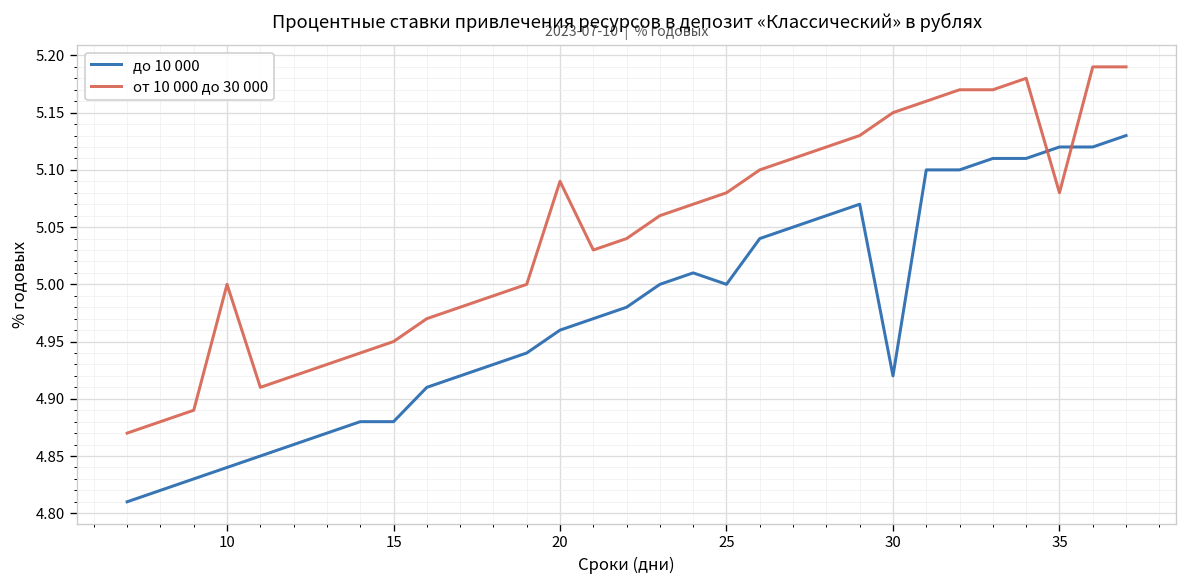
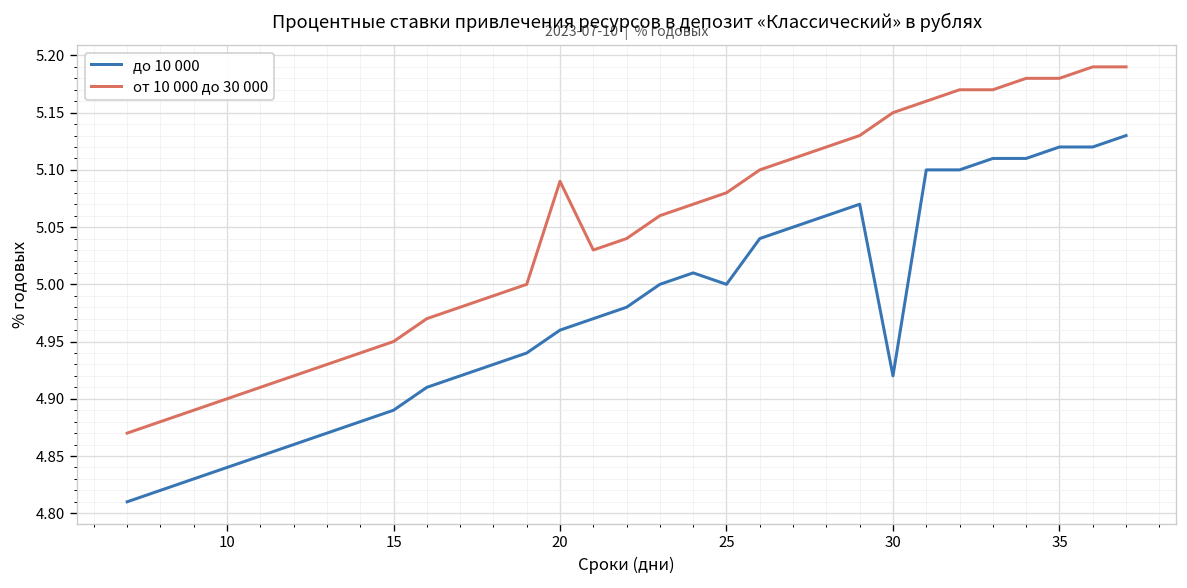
от 10 000 до 30 000, 10: 5.0 -> 4.9
до 10 000, 15: 4.88 -> 4.89
от 10 000 до 30 000, 35: 5.08 -> 5.18
